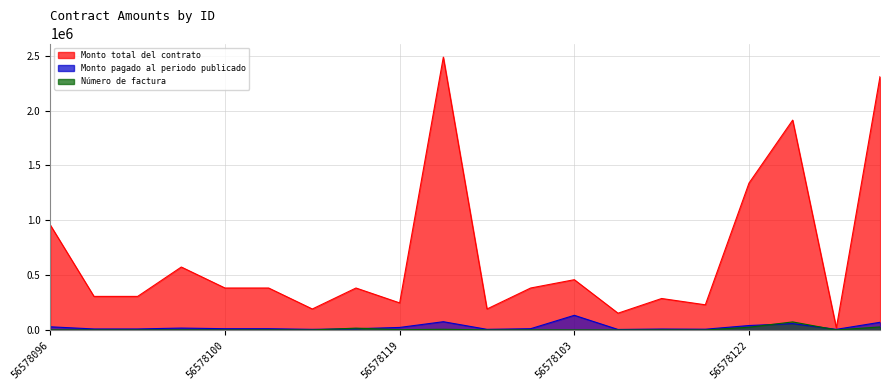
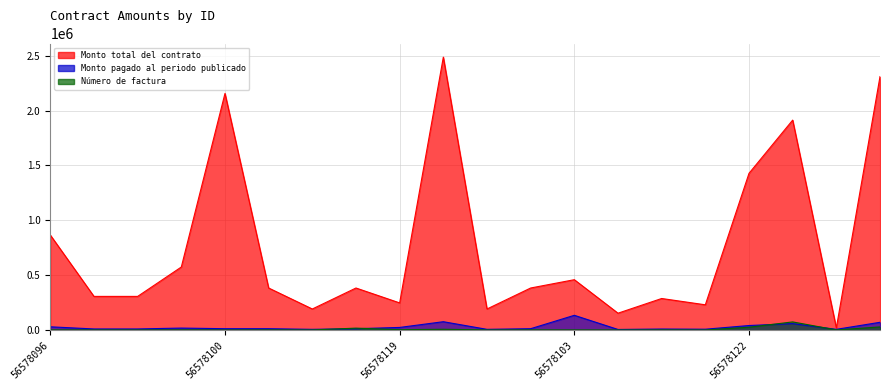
Monto total del contrato, 56578096: 960000 -> 870000
Monto total del contrato, 56578100: 380000 -> 2160000
Monto total del contrato, 56578122: 1340000 -> 1430000
